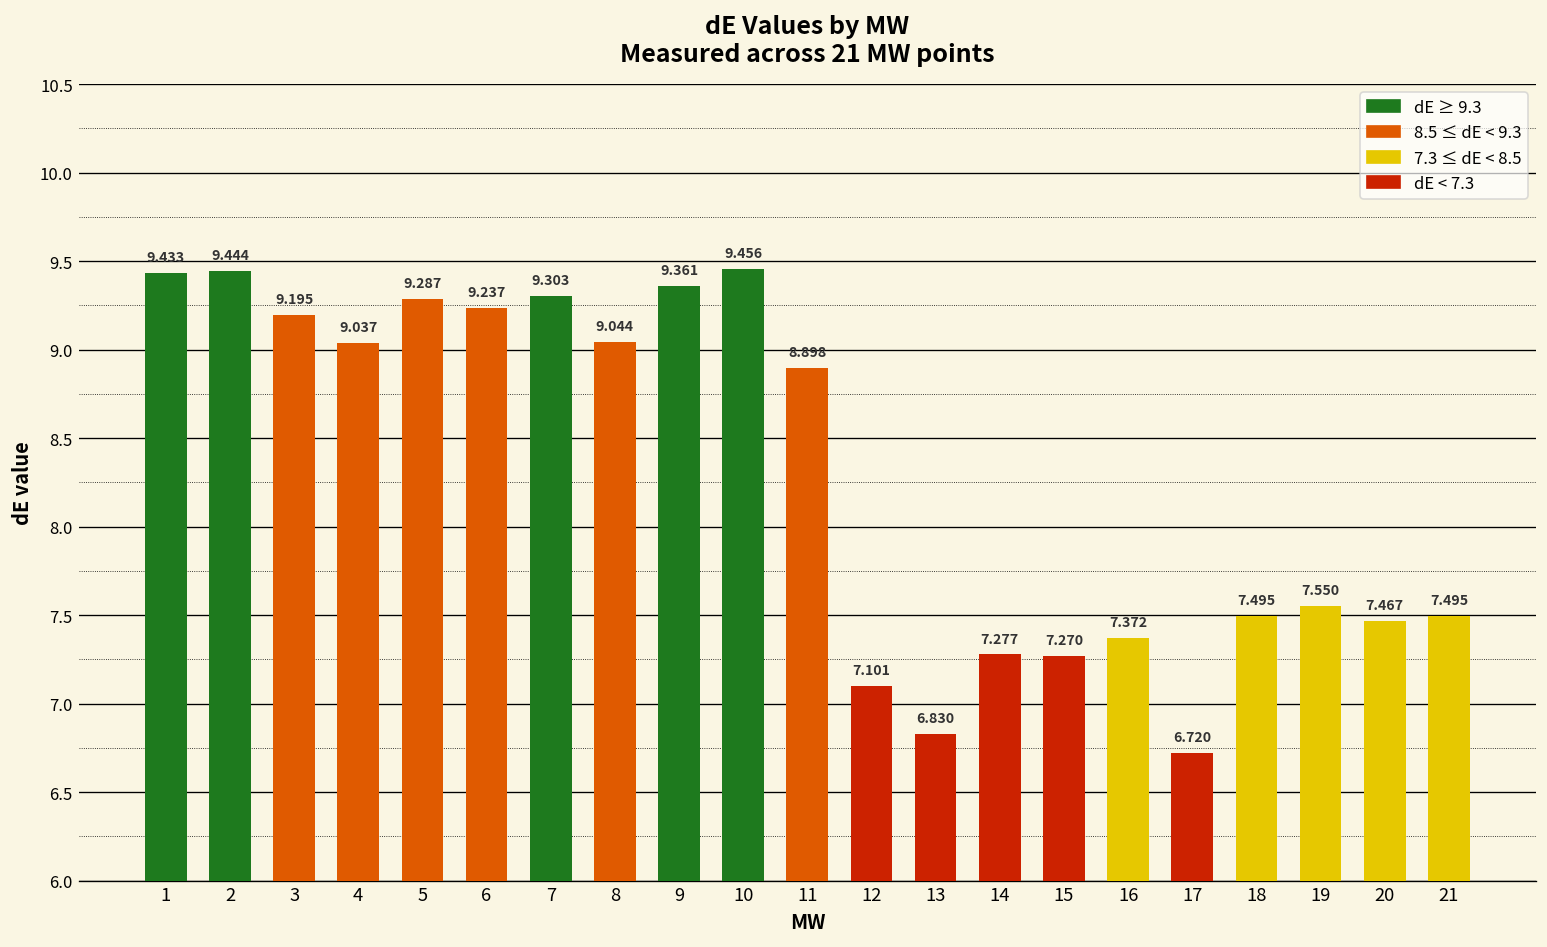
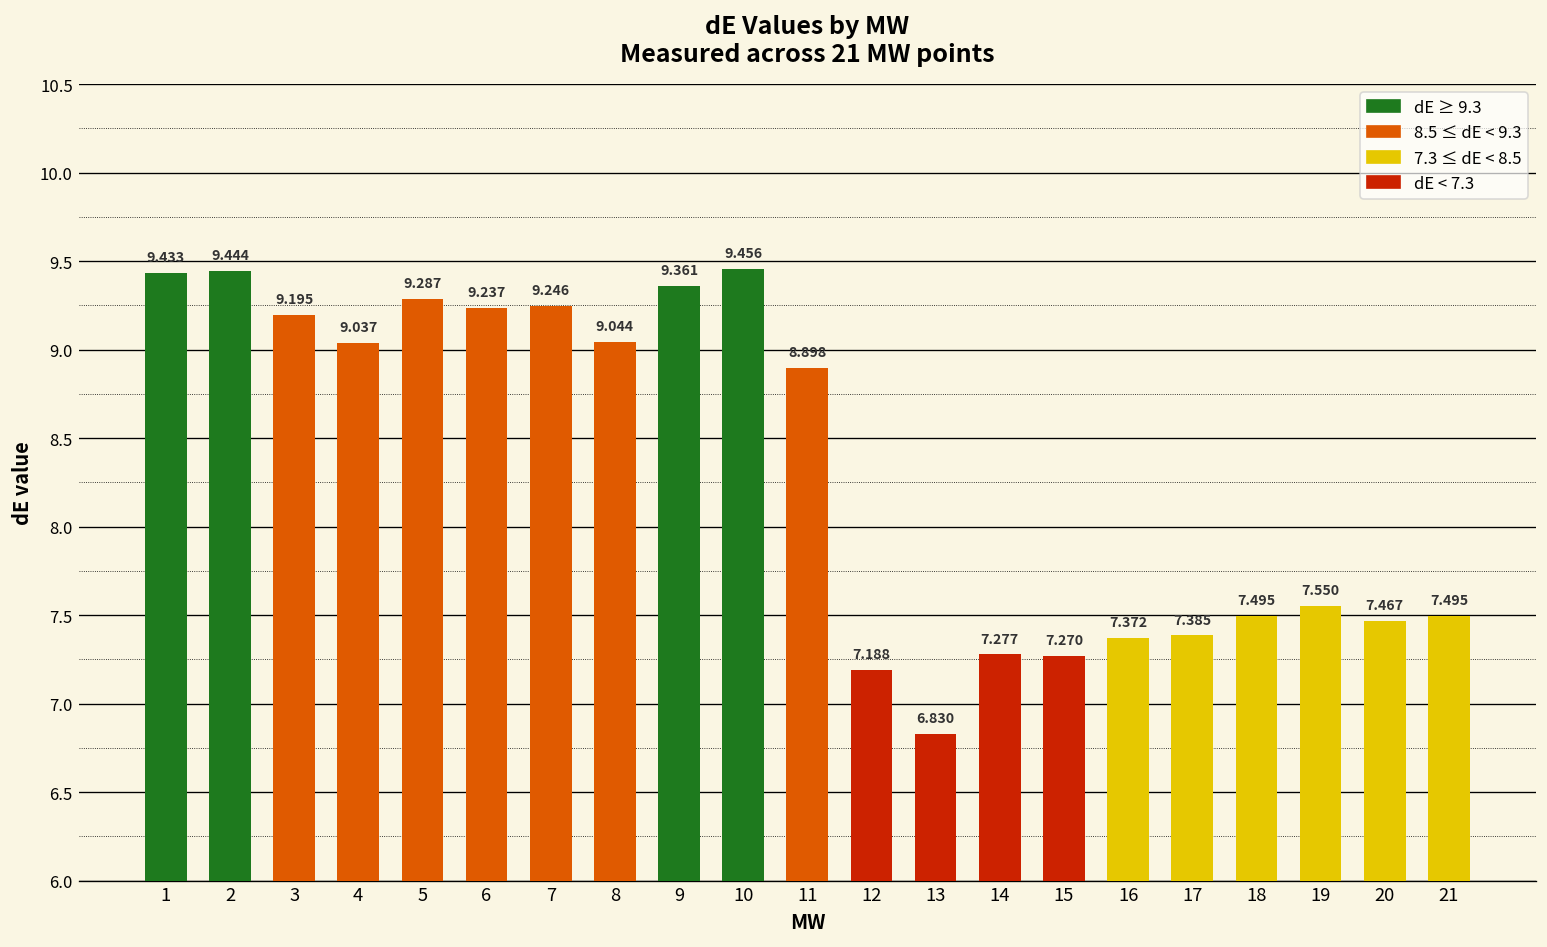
7: 9.303 -> 9.246
12: 7.101 -> 7.188
17: 6.720 -> 7.385
